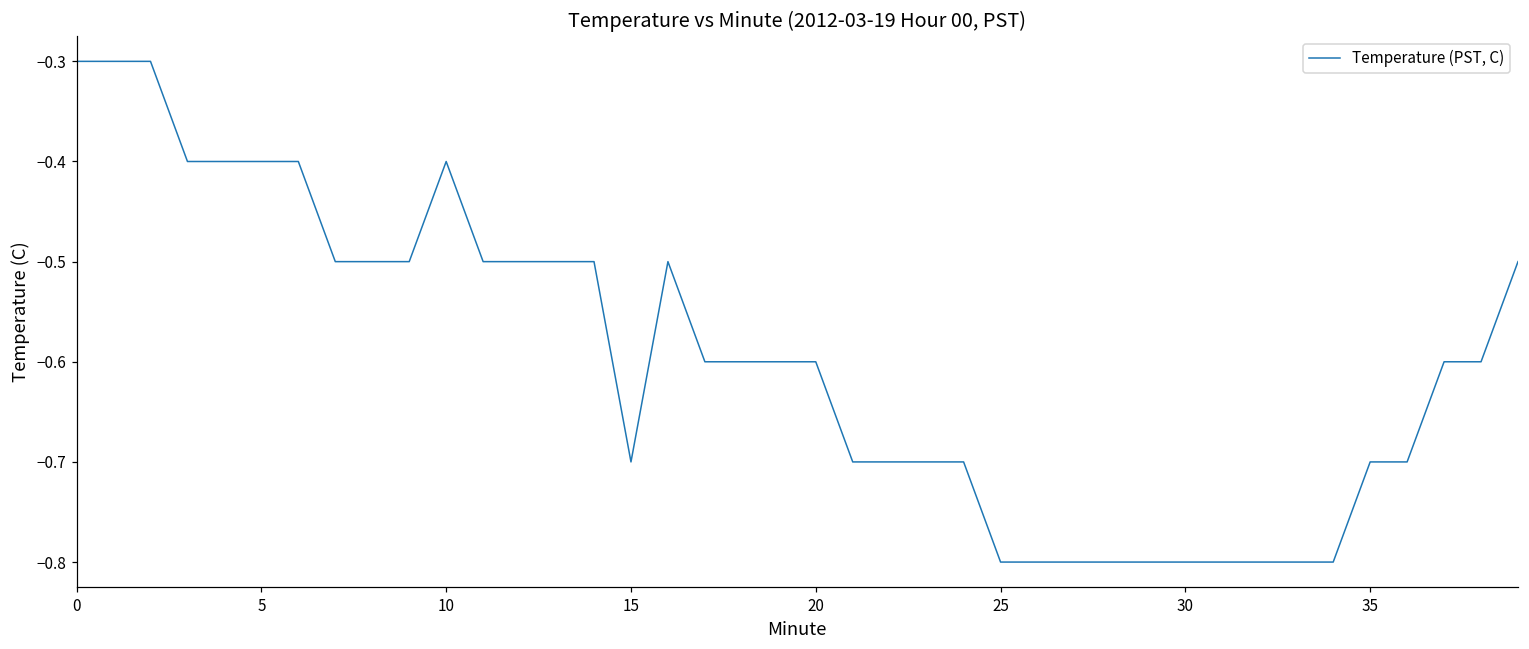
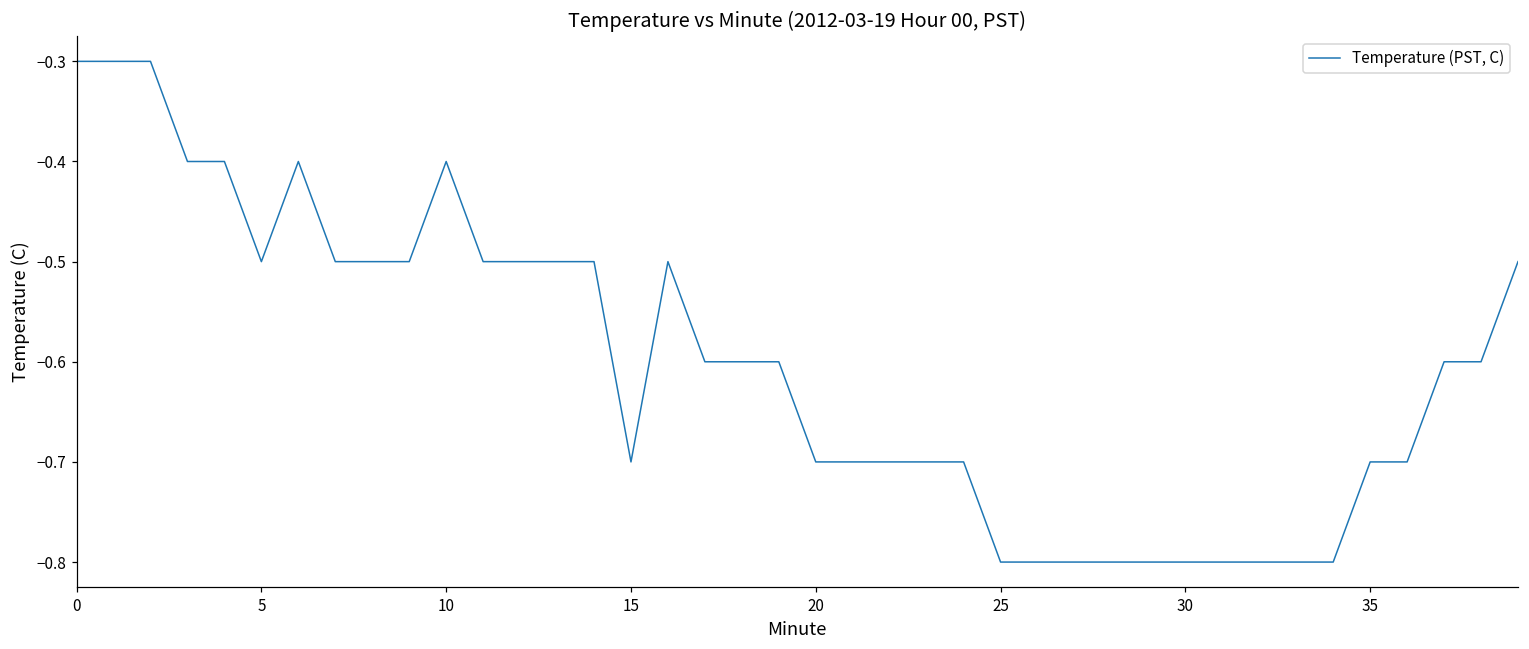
5: -0.4 -> -0.5
20: -0.6 -> -0.7
